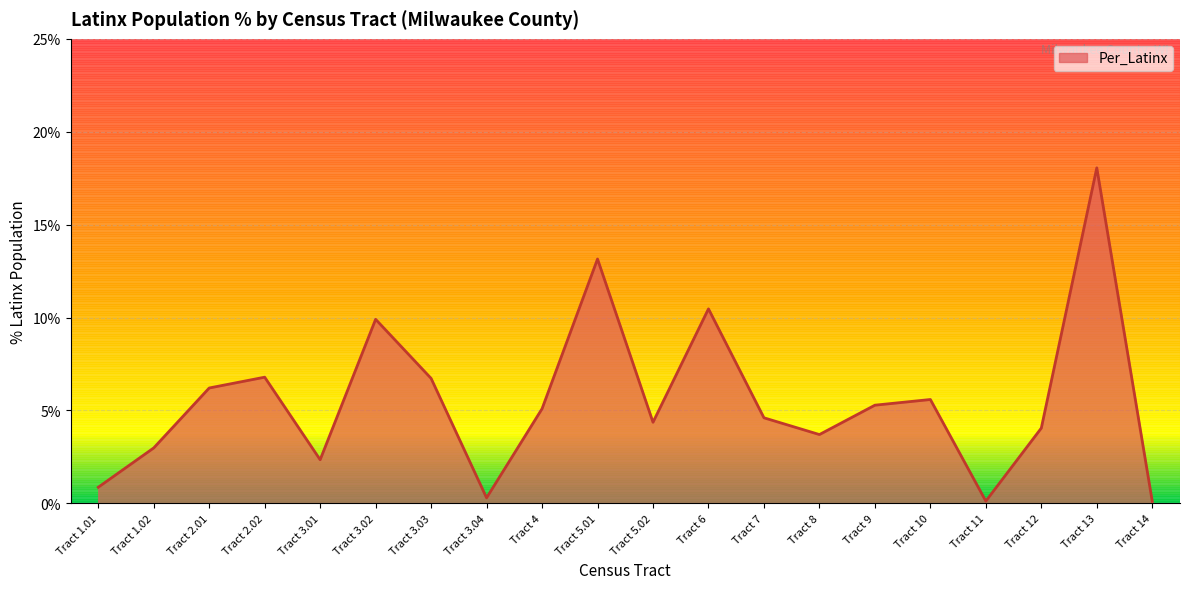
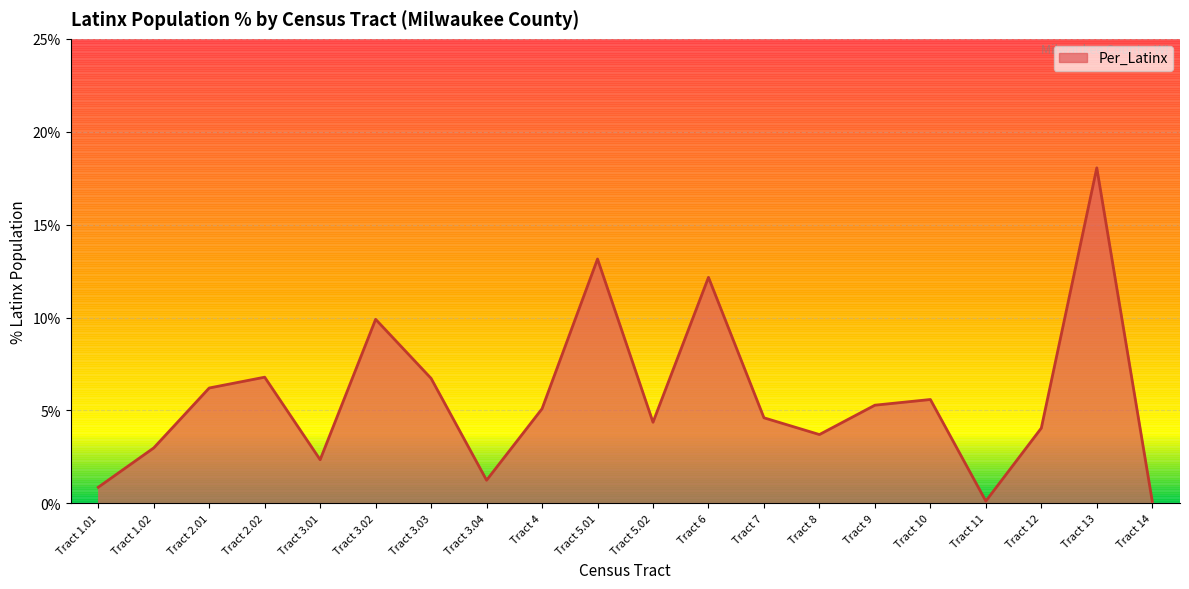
Tract 3.04: 0.3% -> 1.2%
Tract 6: 10.5% -> 12.2%
